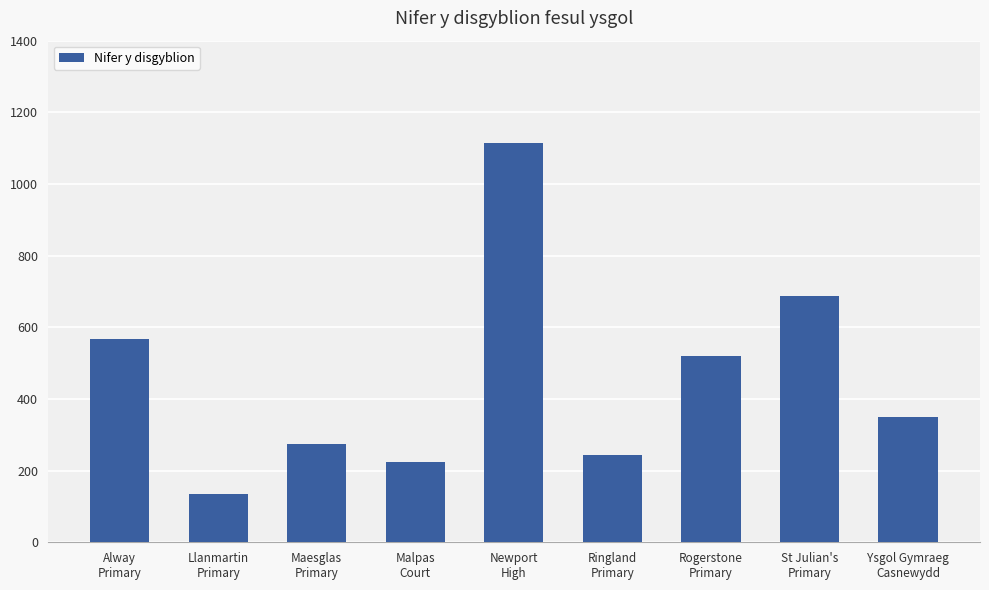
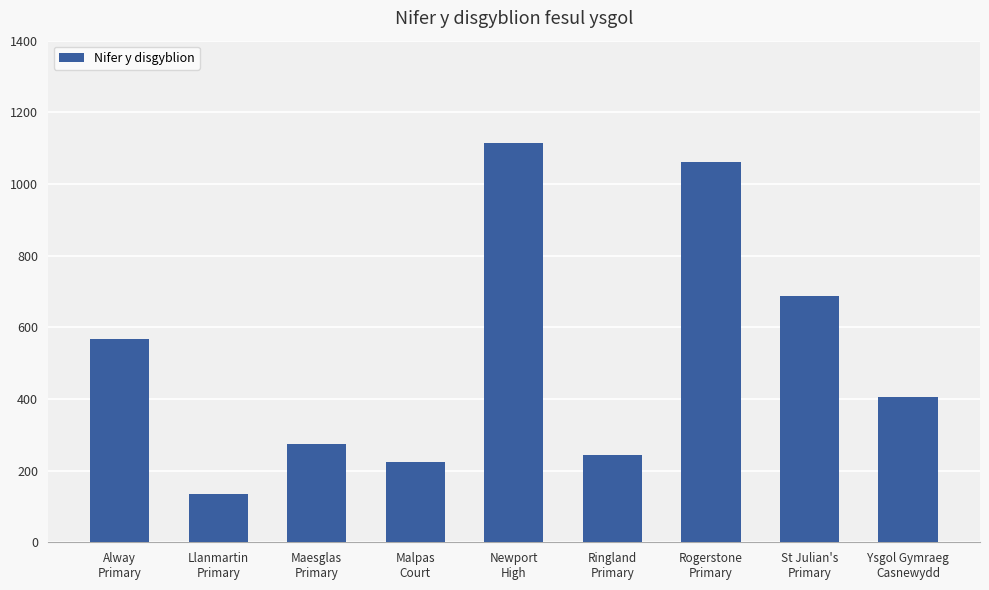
Rogerstone Primary: 520 -> 1060
Ysgol Gymraeg Casnewydd: 350 -> 410
